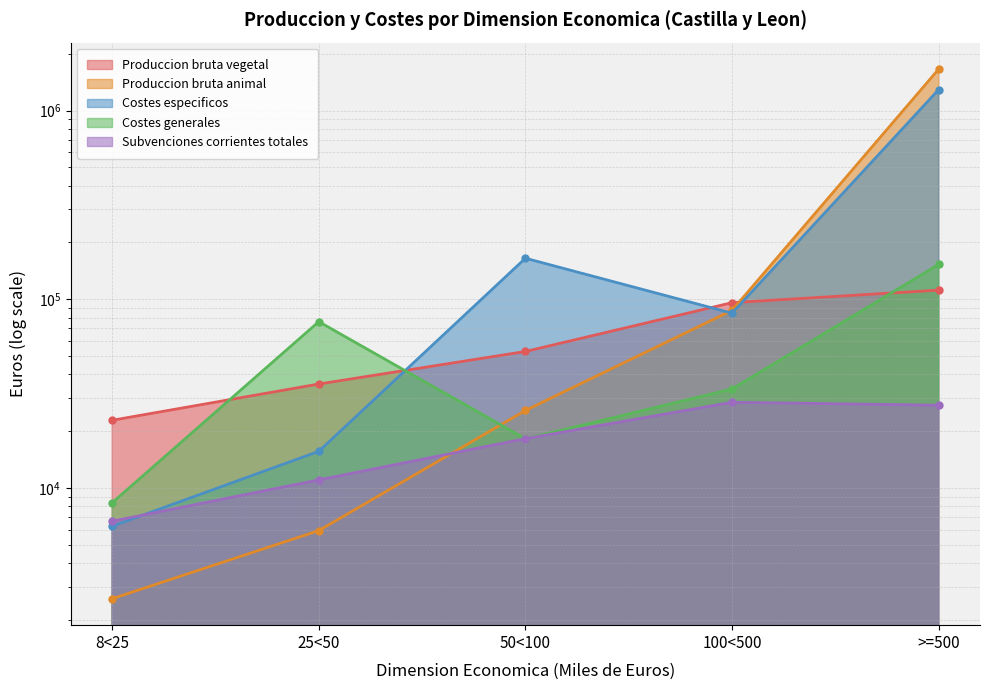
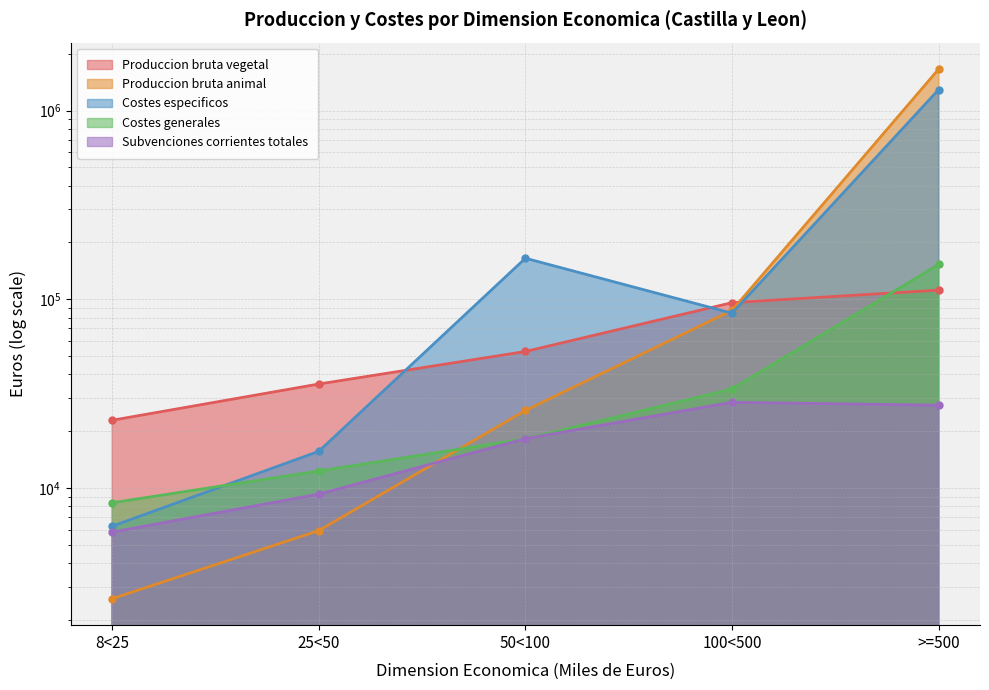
Subvenciones corrientes totales, 8<25: 6700 -> 5800
Costes generales, 25<50: 76000 -> 12000
Subvenciones corrientes totales, 25<50: 11000 -> 9000
